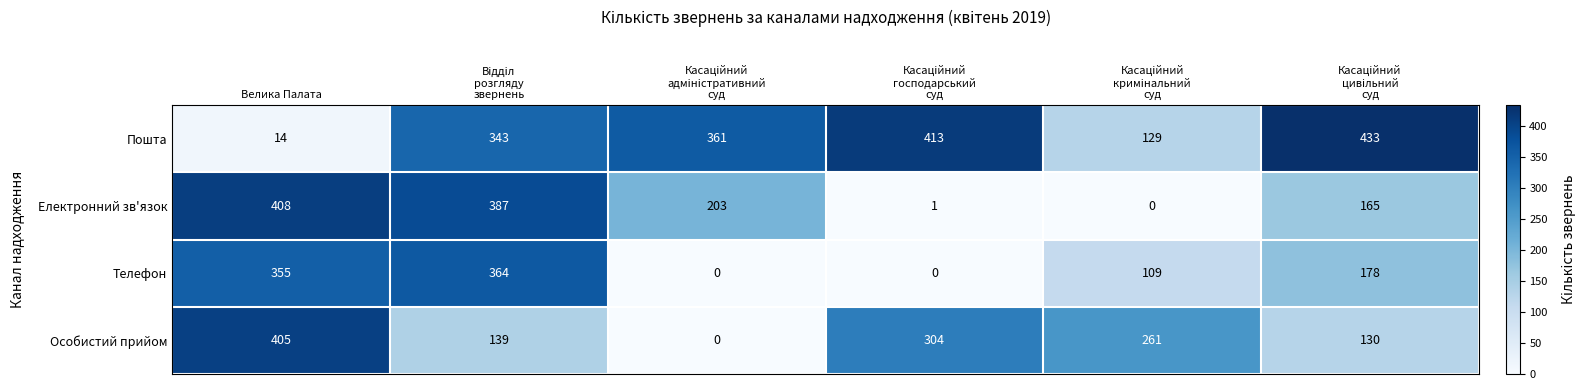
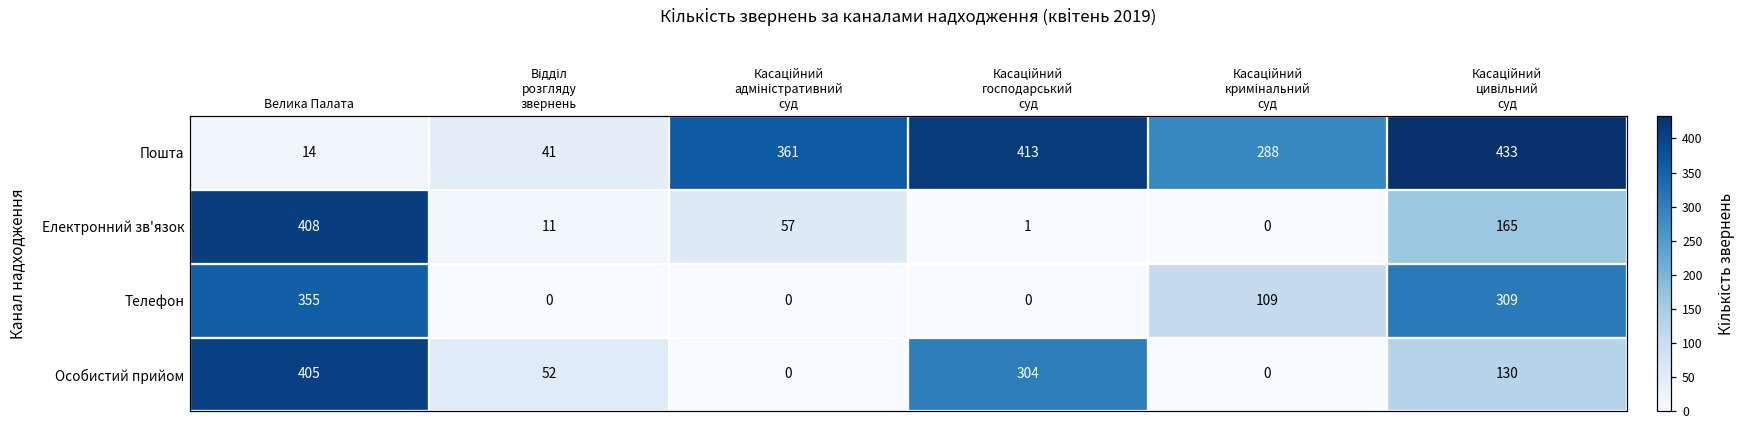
Пошта, Відділ розгляду звернень: 343 -> 41
Пошта, Касаційний кримінальний суд: 129 -> 288
Електронний зв'язок, Відділ розгляду звернень: 387 -> 11
Електронний зв'язок, Касаційний адміністративний суд: 203 -> 57
Телефон, Відділ розгляду звернень: 364 -> 0
Телефон, Касаційний цивільний суд: 178 -> 309
Особистий прийом, Відділ розгляду звернень: 139 -> 52
Особистий прийом, Касаційний кримінальний суд: 261 -> 0
